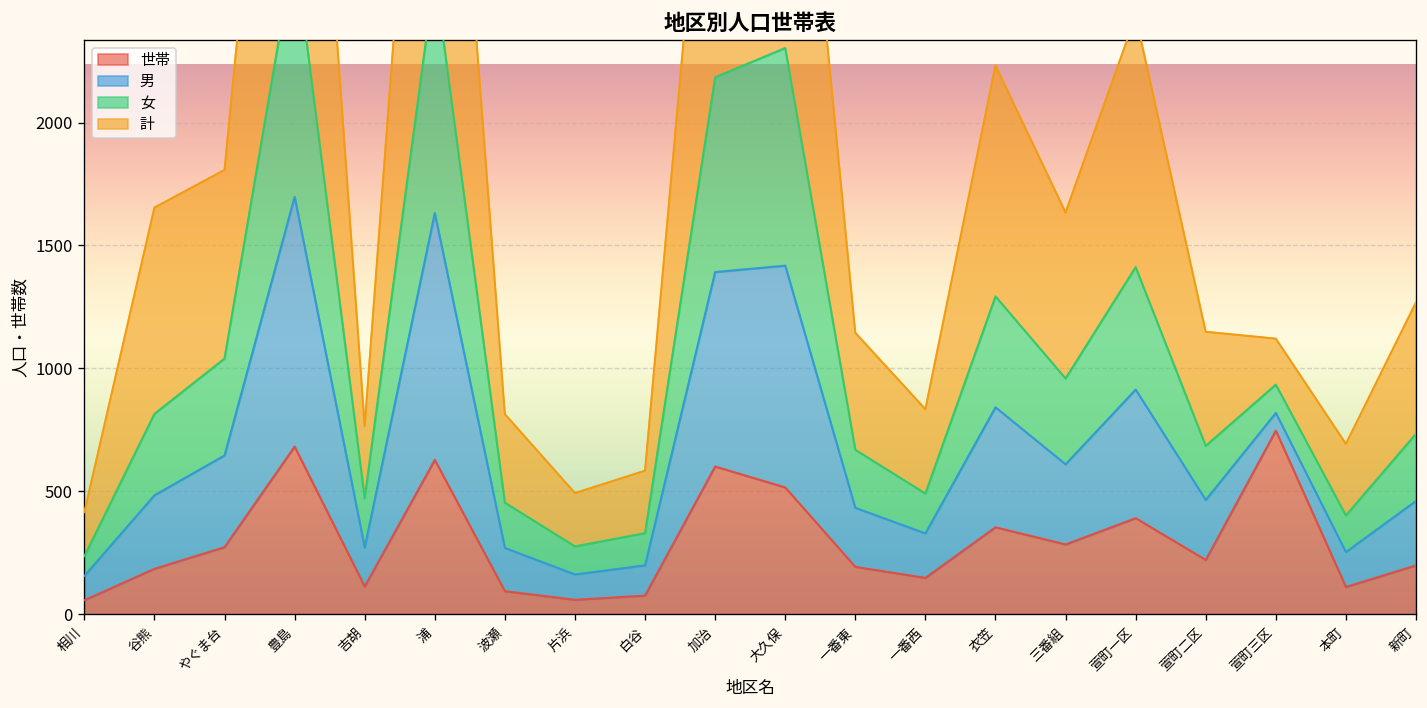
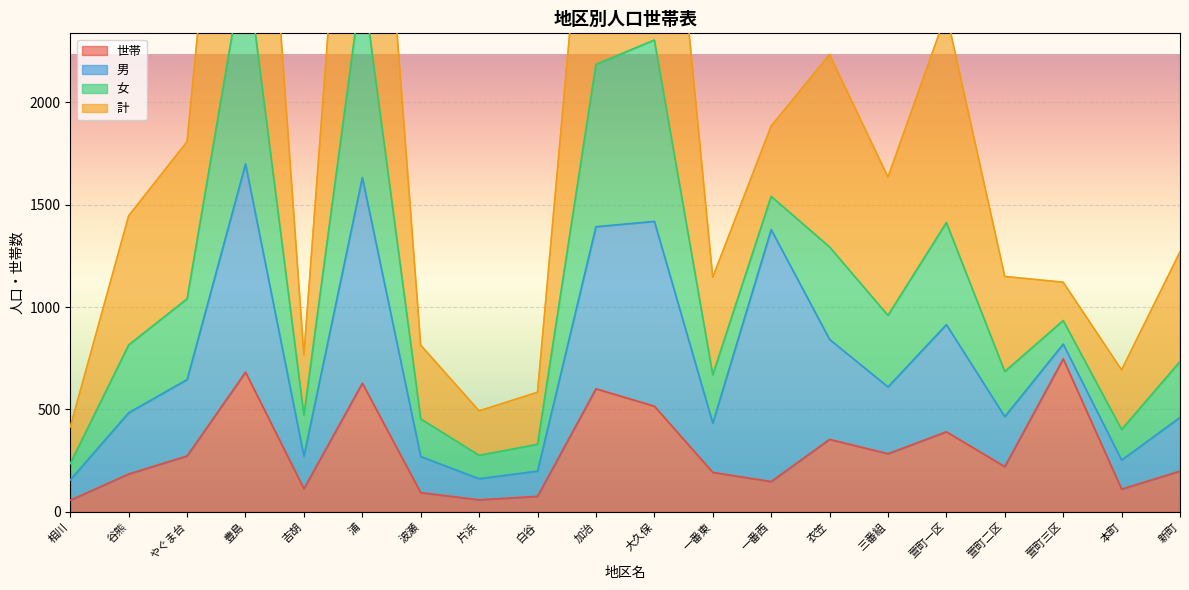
計, 谷熊: 840 -> 630
男, 一番西: 180 -> 1230
